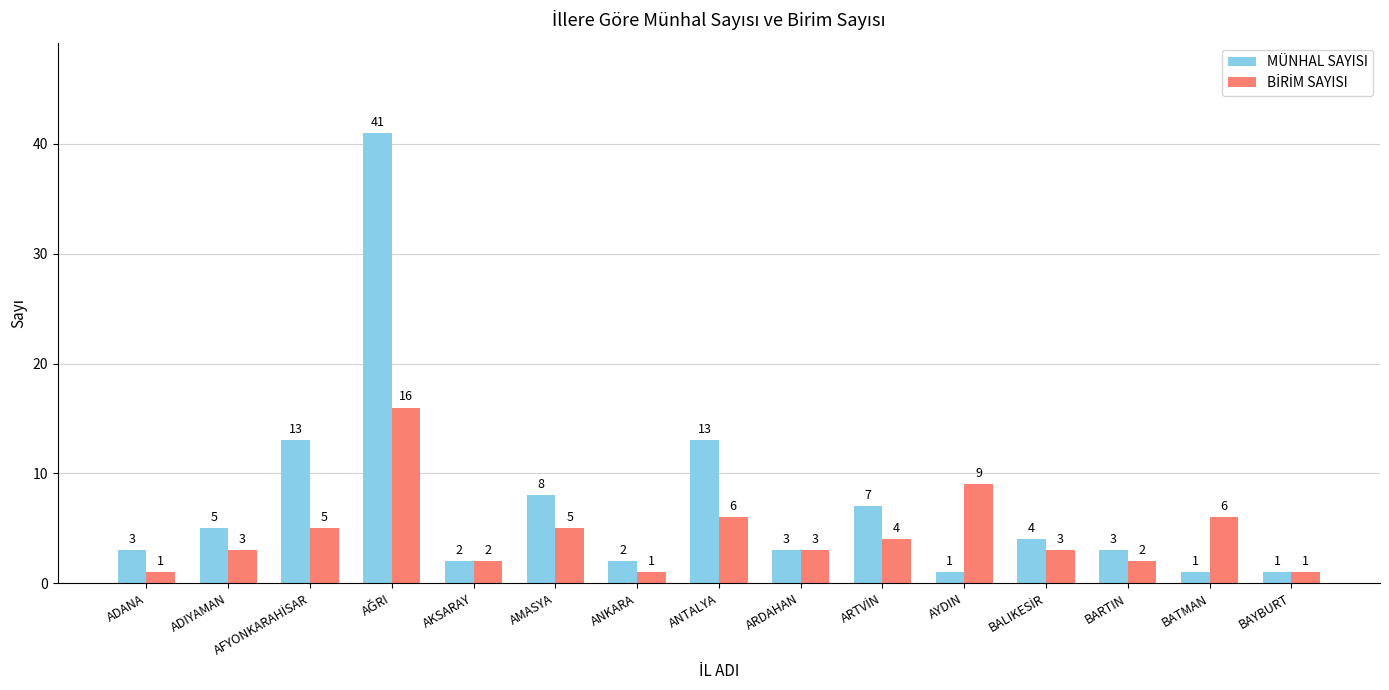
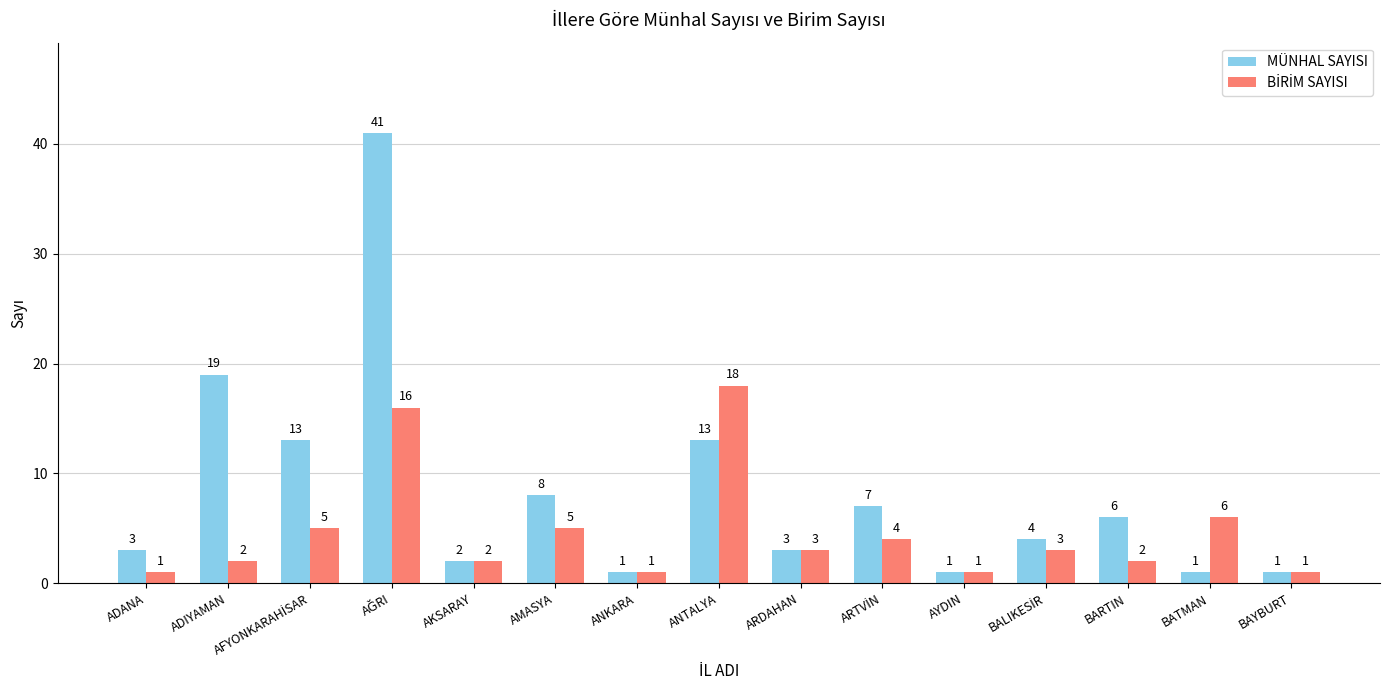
MÜNHAL SAYISI, ADIYAMAN: 5 -> 19
BİRİM SAYISI, ADIYAMAN: 3 -> 2
MÜNHAL SAYISI, ANKARA: 2 -> 1
BİRİM SAYISI, ANTALYA: 6 -> 18
BİRİM SAYISI, AYDIN: 9 -> 1
MÜNHAL SAYISI, BARTIN: 3 -> 6
